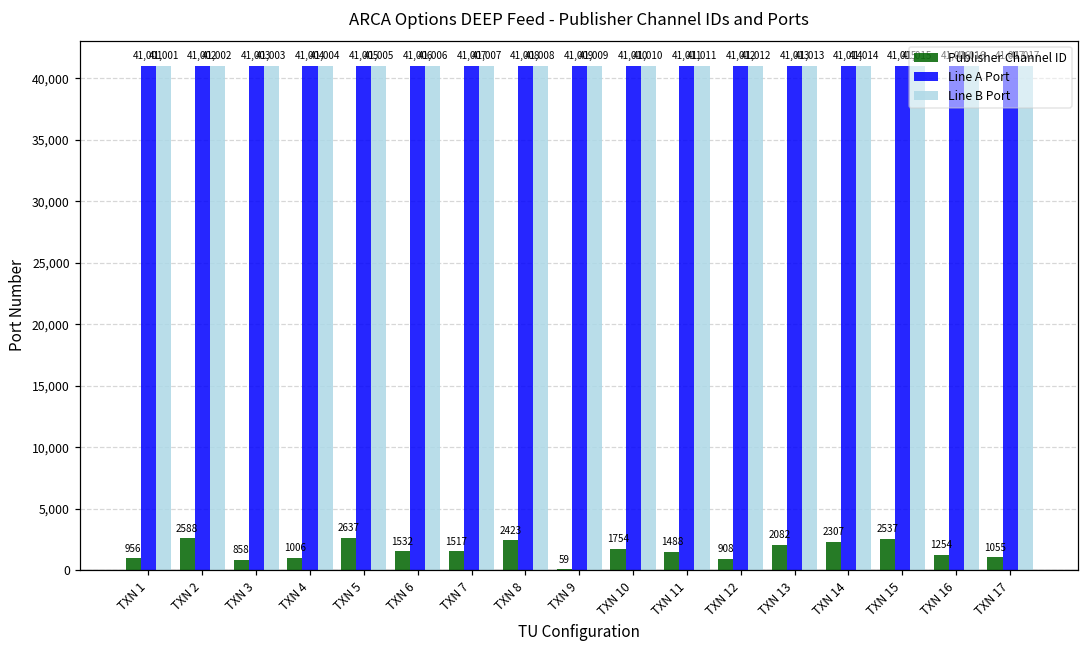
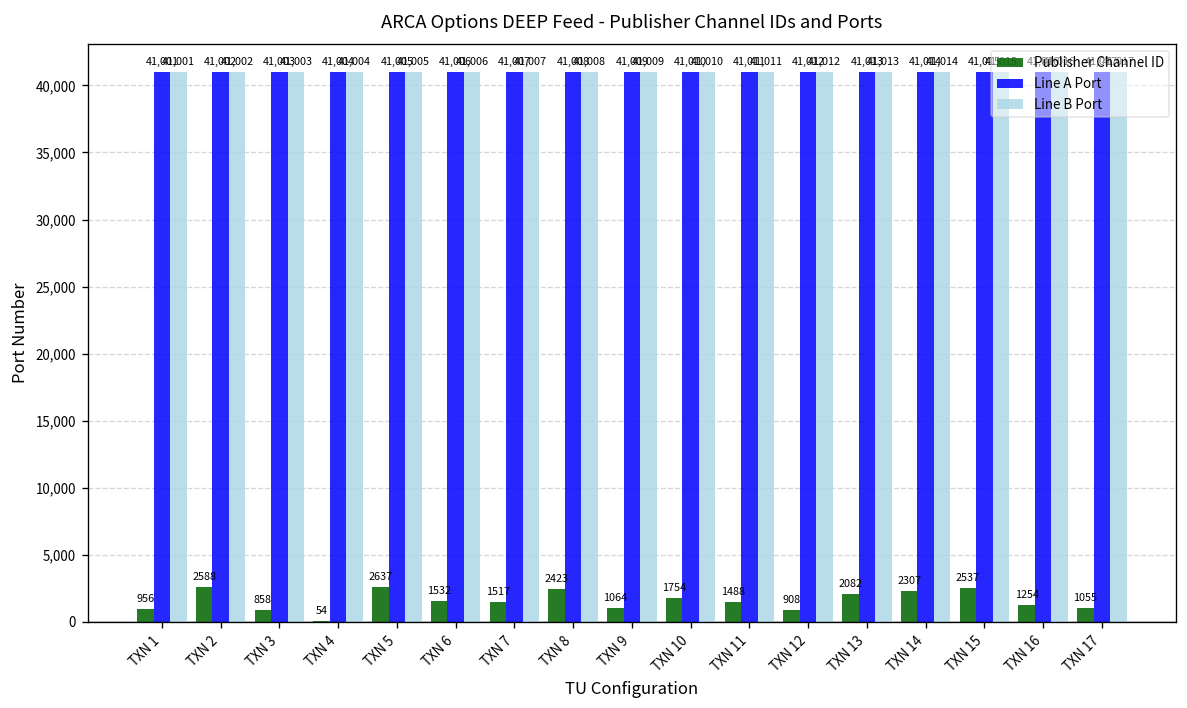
Publisher Channel ID, TXN 4: 1006 -> 54
Publisher Channel ID, TXN 9: 59 -> 1064
